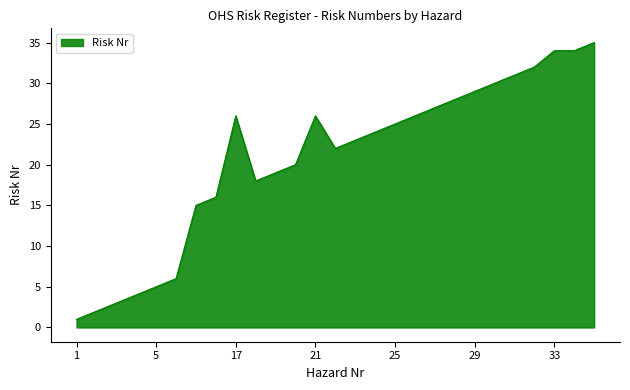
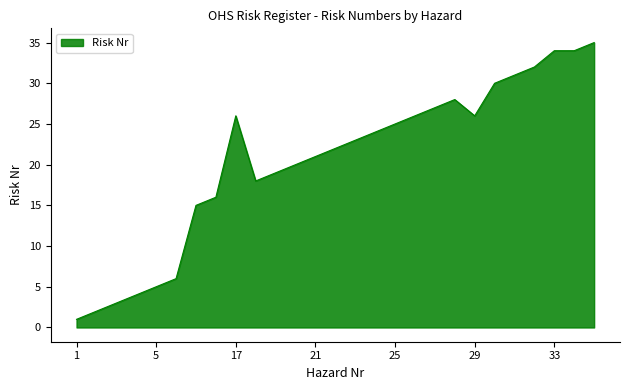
21: 26 -> 21
29: 29 -> 26
